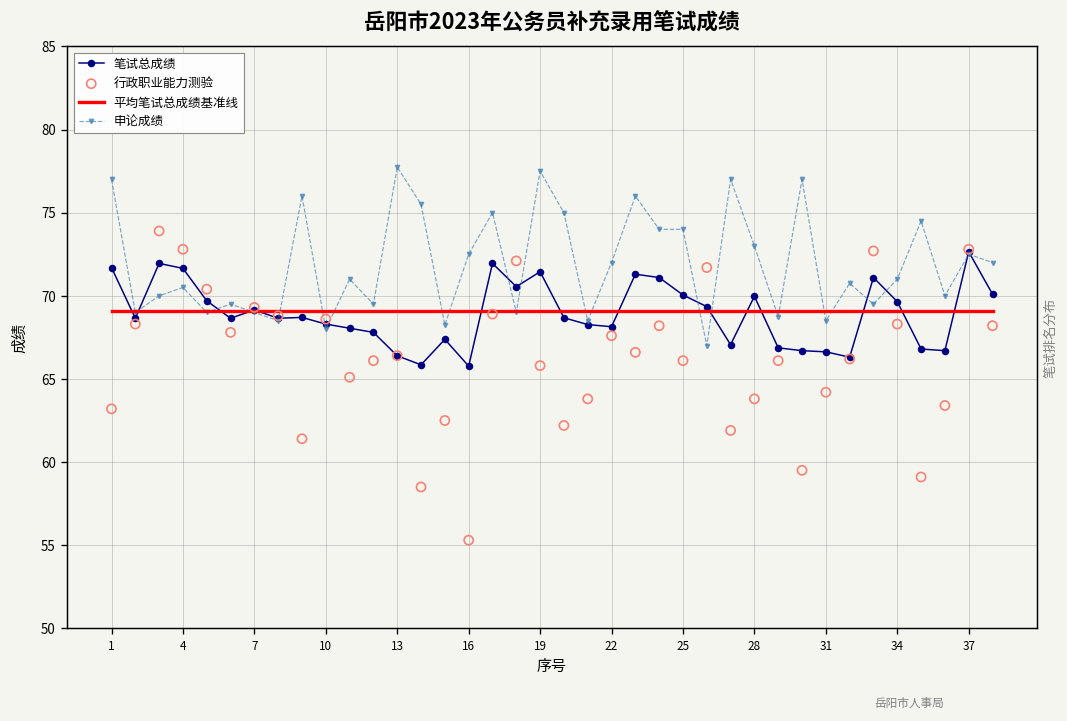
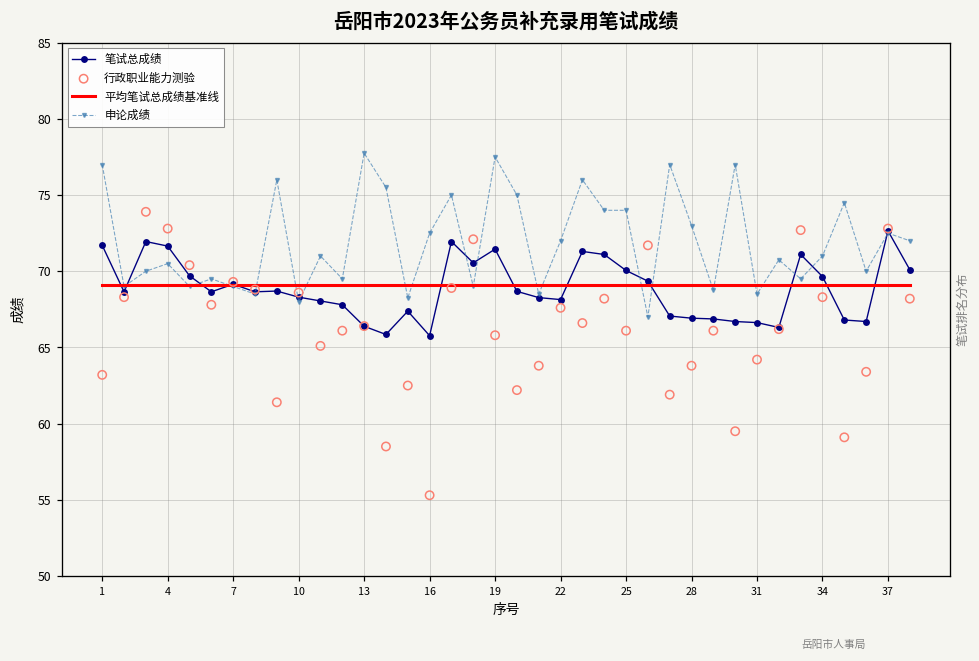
笔试总成绩, 28: 70.0 -> 66.9
